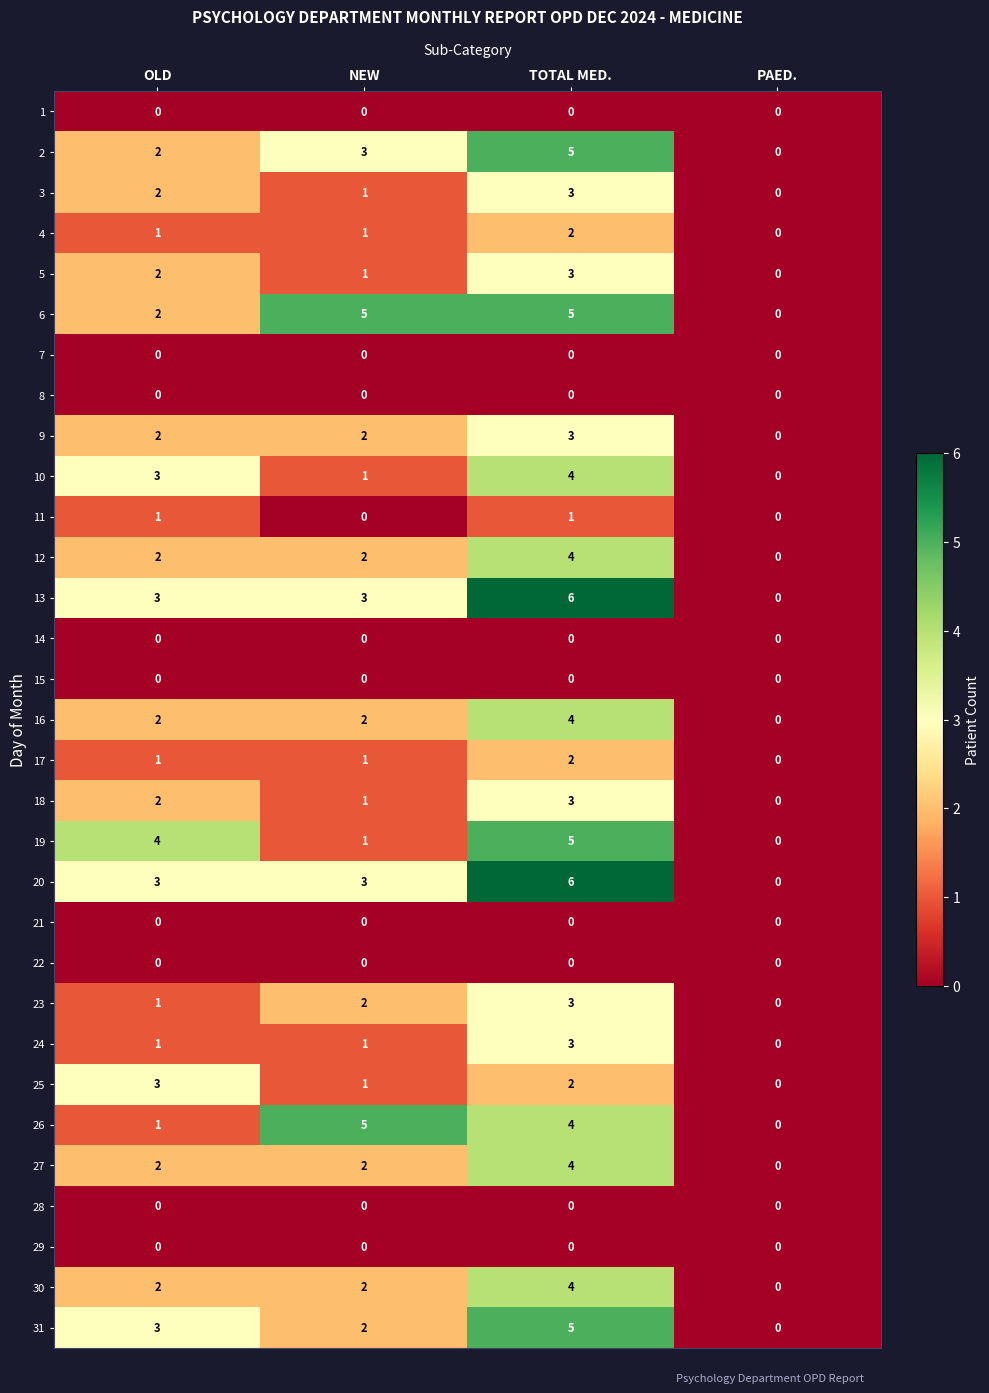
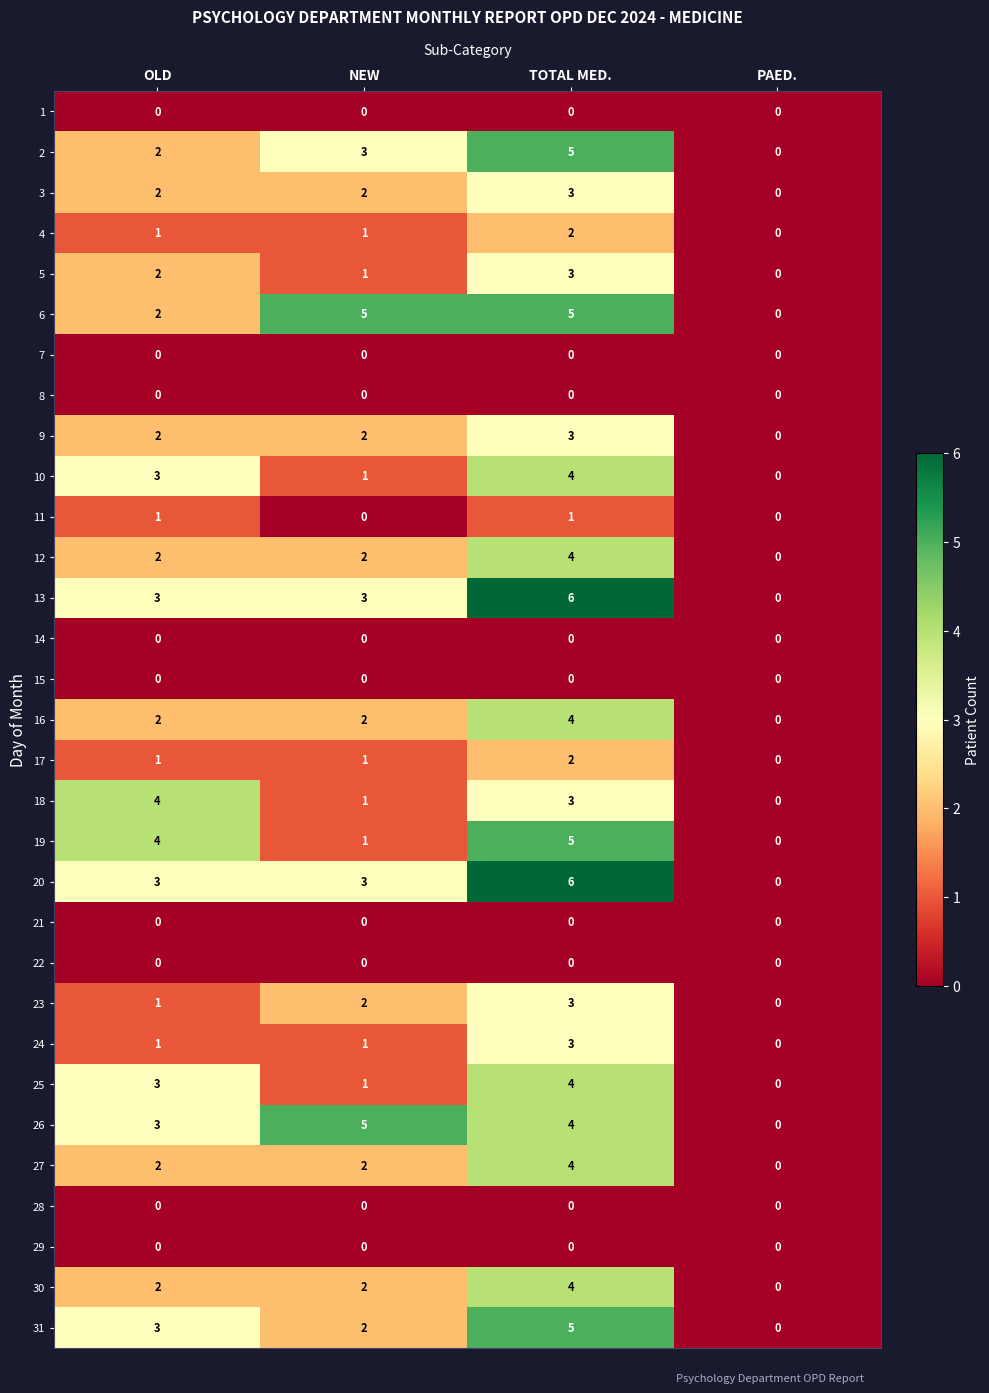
3, NEW: 1 -> 2
18, OLD: 2 -> 4
25, TOTAL MED.: 2 -> 4
26, OLD: 1 -> 3
